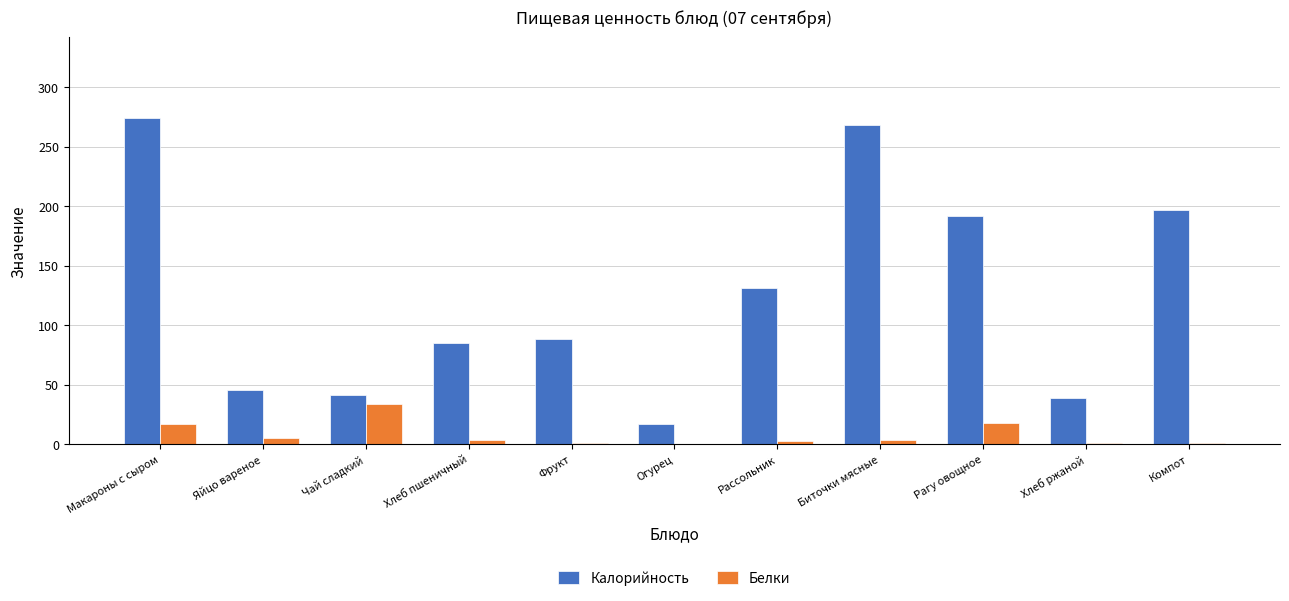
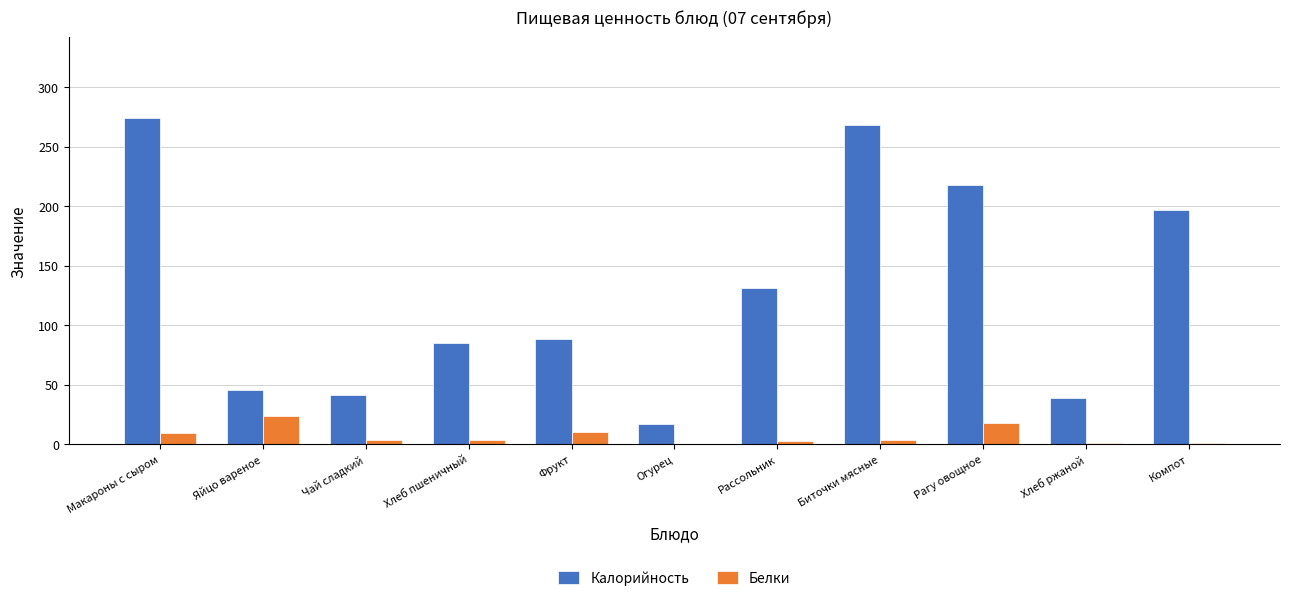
Белки, Макароны с сыром: 17 -> 10
Белки, Яйцо вареное: 5 -> 24
Белки, Чай сладкий: 34 -> 4
Белки, Фрукт: 1 -> 10
Калорийность, Рагу овощное: 192 -> 218
